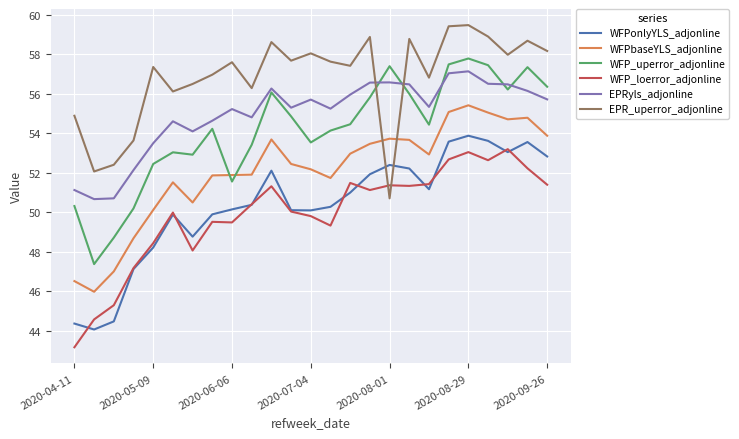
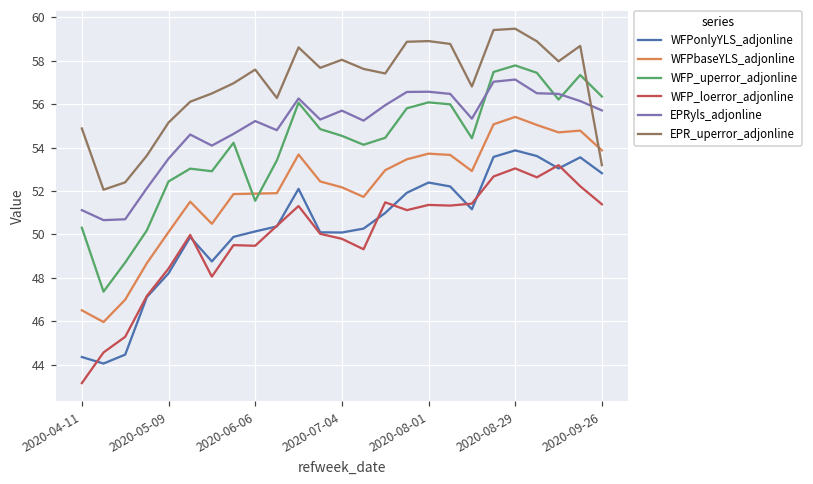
EPR_uperror_adjonline, 2020-05-09: 57.4 -> 55.2
WFP_uperror_adjonline, 2020-07-04: 53.5 -> 54.5
WFP_uperror_adjonline, 2020-08-01: 57.4 -> 56.1
EPR_uperror_adjonline, 2020-08-01: 50.7 -> 58.9
EPR_uperror_adjonline, 2020-09-26: 58.2 -> 53.2
